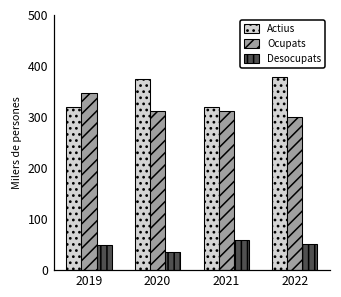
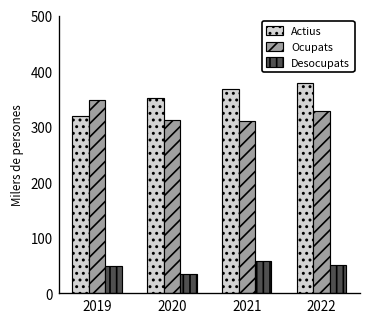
Actius, 2020: 370 -> 350
Actius, 2021: 320 -> 370
Ocupats, 2022: 300 -> 330
